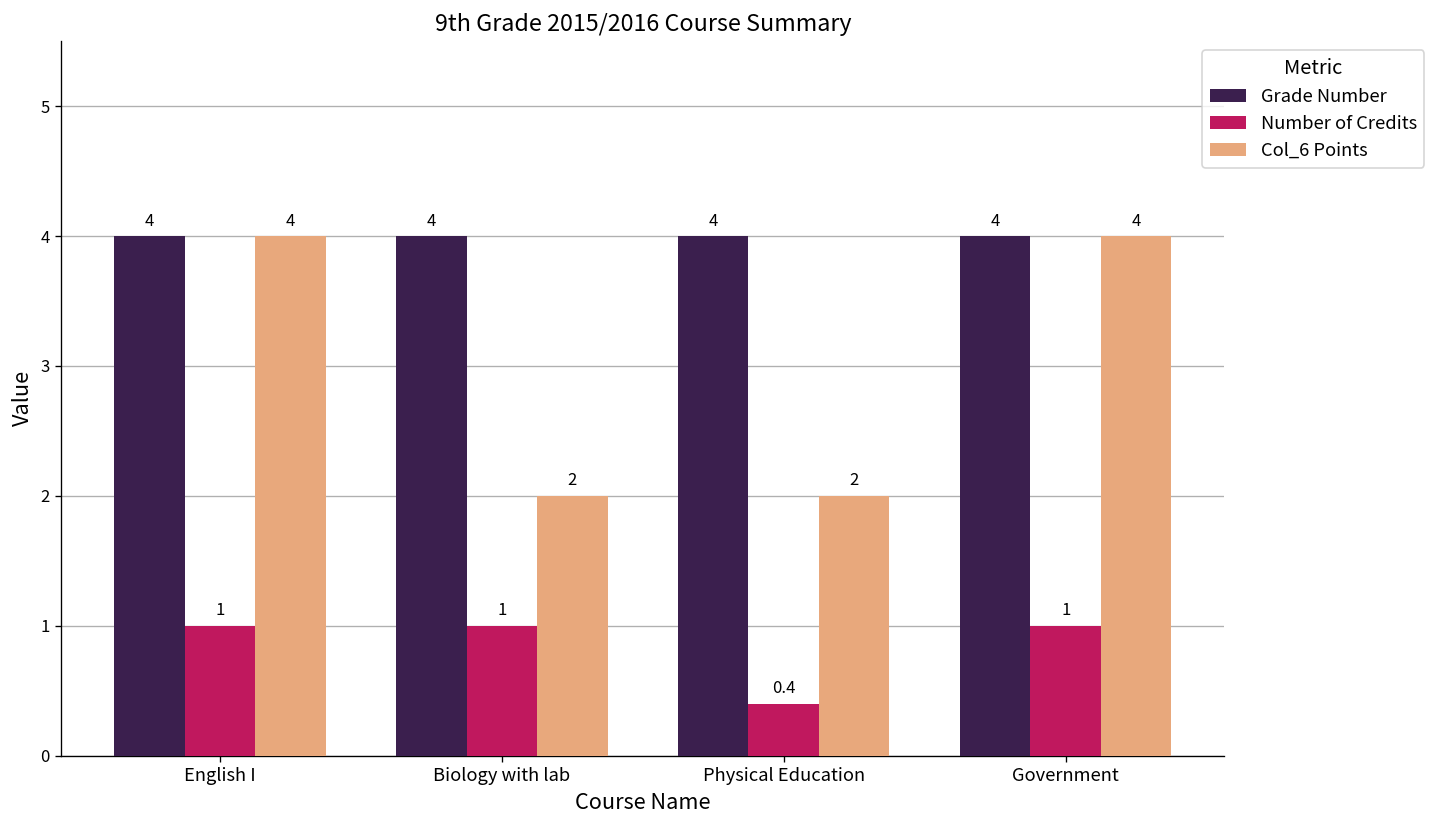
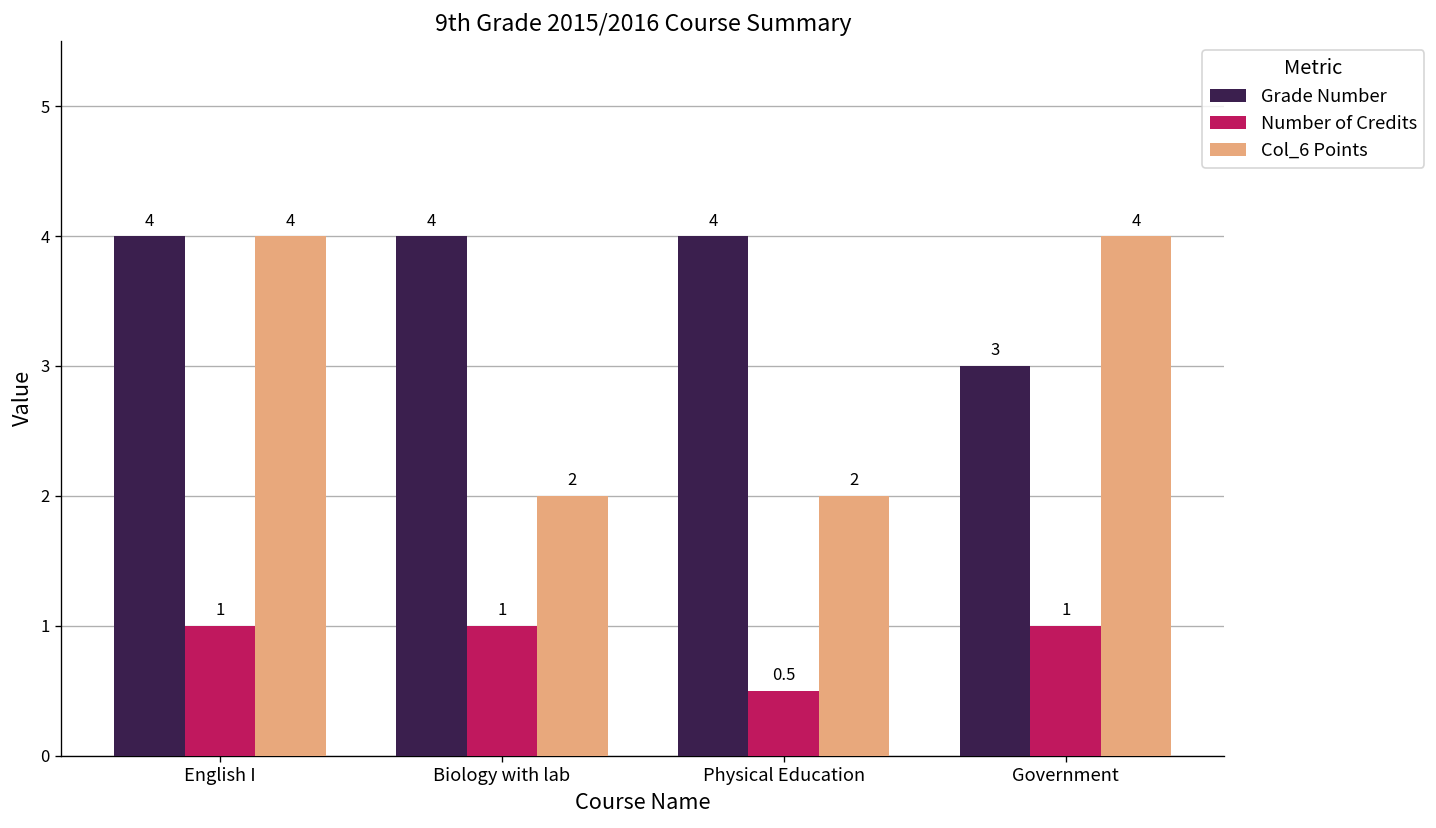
Number of Credits, Physical Education: 0.4 -> 0.5
Grade Number, Government: 4 -> 3
